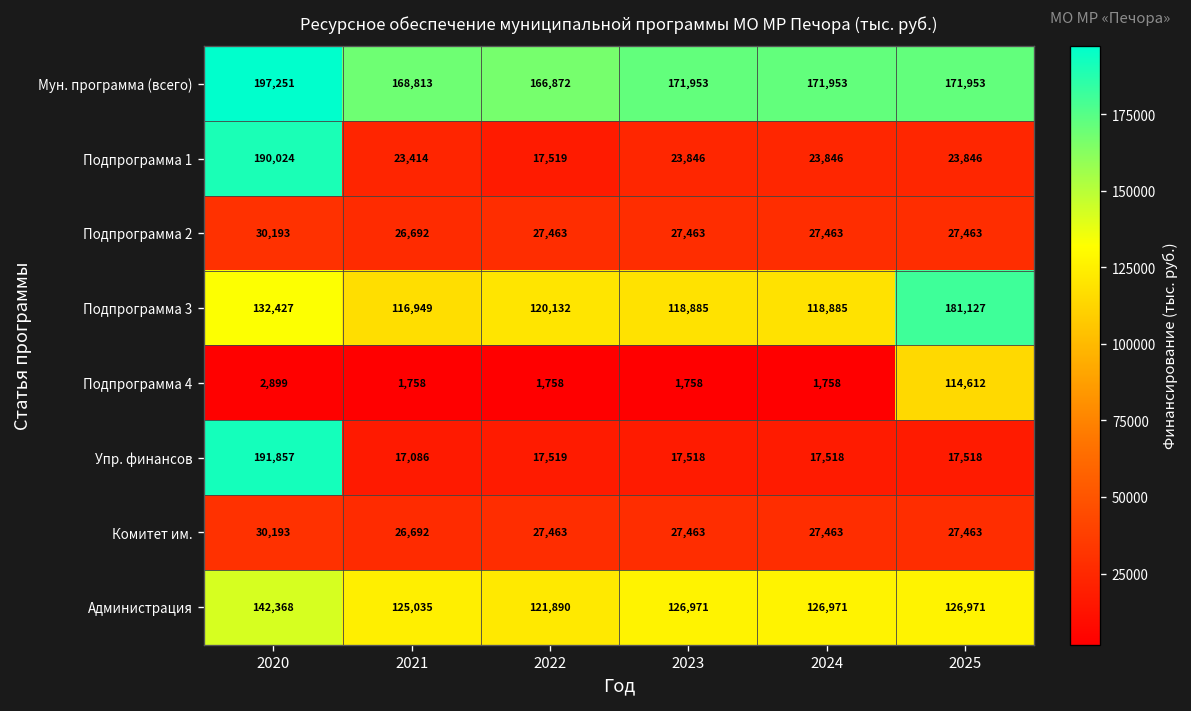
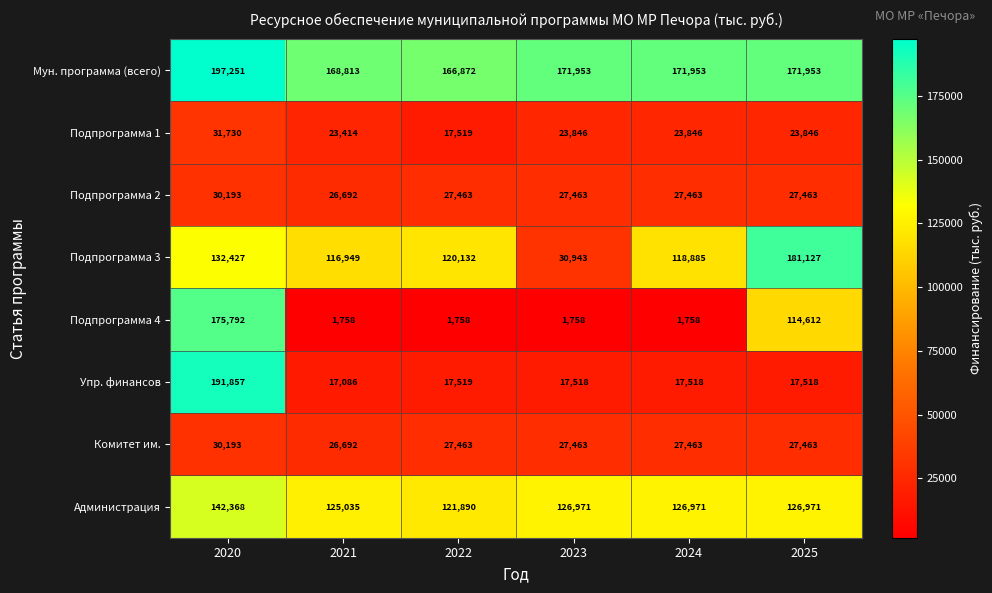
Подпрограмма 1, 2020: 190,024 -> 31,730
Подпрограмма 3, 2023: 118,885 -> 30,943
Подпрограмма 4, 2020: 2,899 -> 175,792
